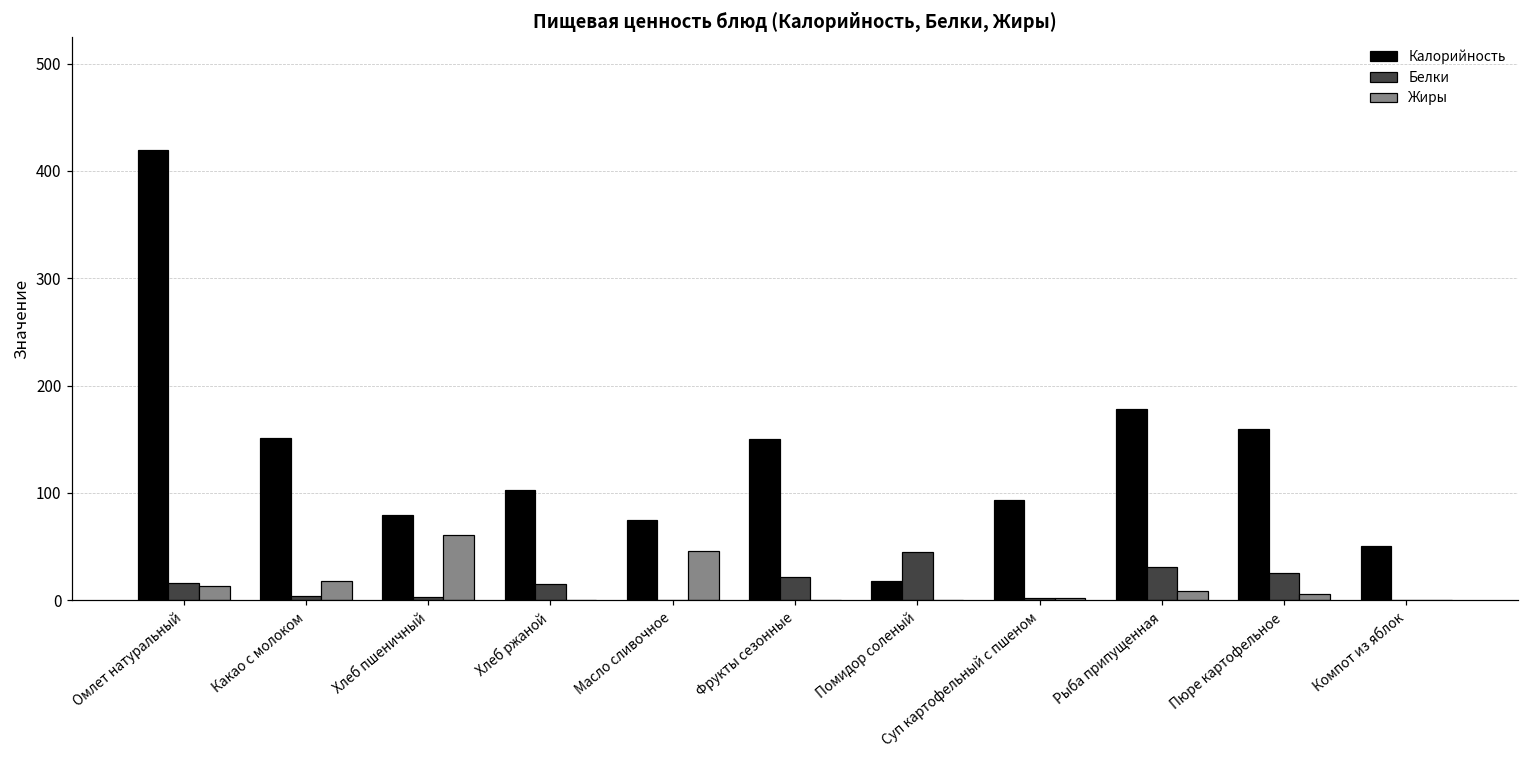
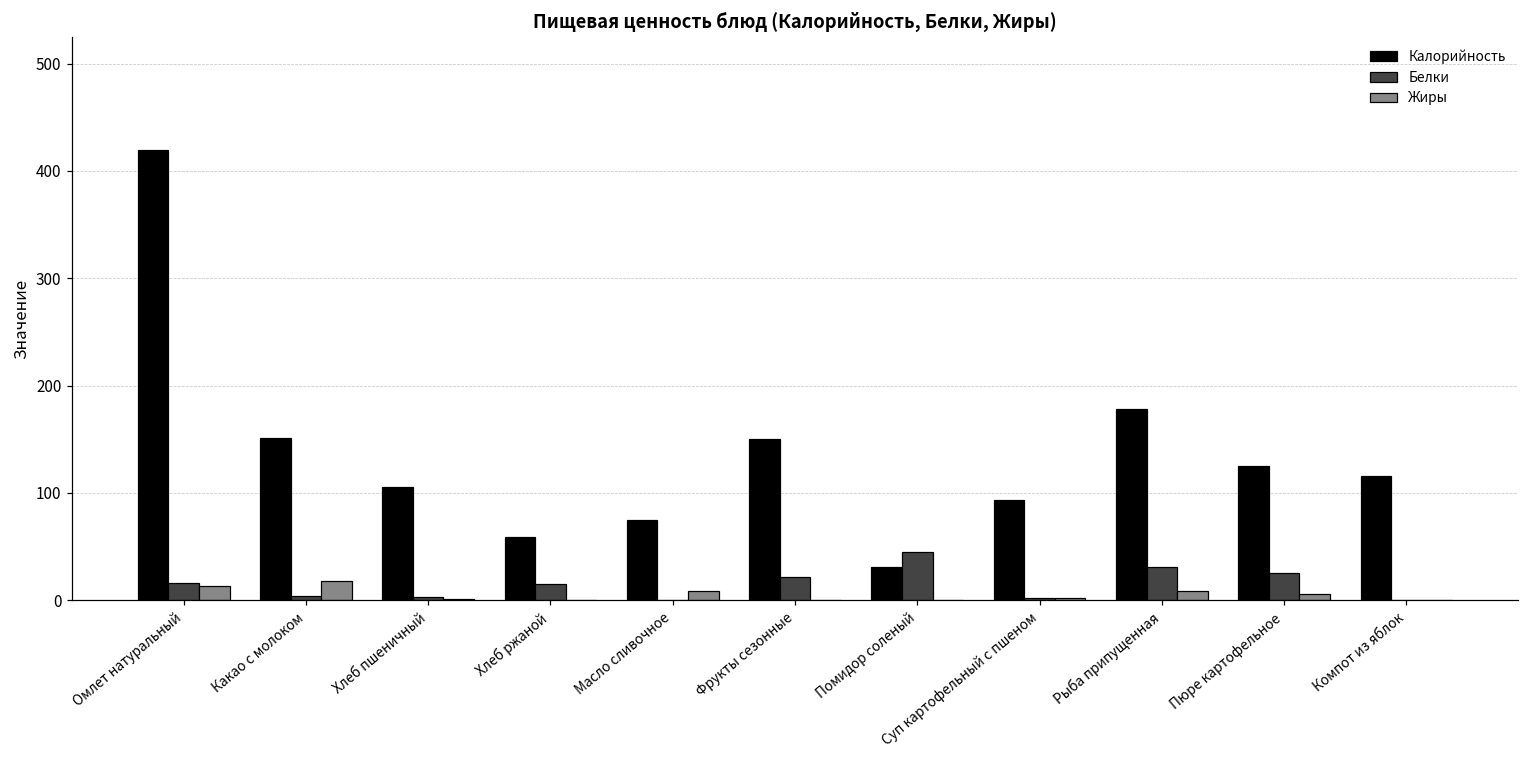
Калорийность, Хлеб пшеничный: 80 -> 110
Жиры, Хлеб пшеничный: 60 -> 0
Калорийность, Хлеб ржаной: 100 -> 60
Жиры, Масло сливочное: 50 -> 10
Калорийность, Помидор соленый: 20 -> 30
Калорийность, Пюре картофельное: 160 -> 130
Калорийность, Компот из яблок: 50 -> 120
